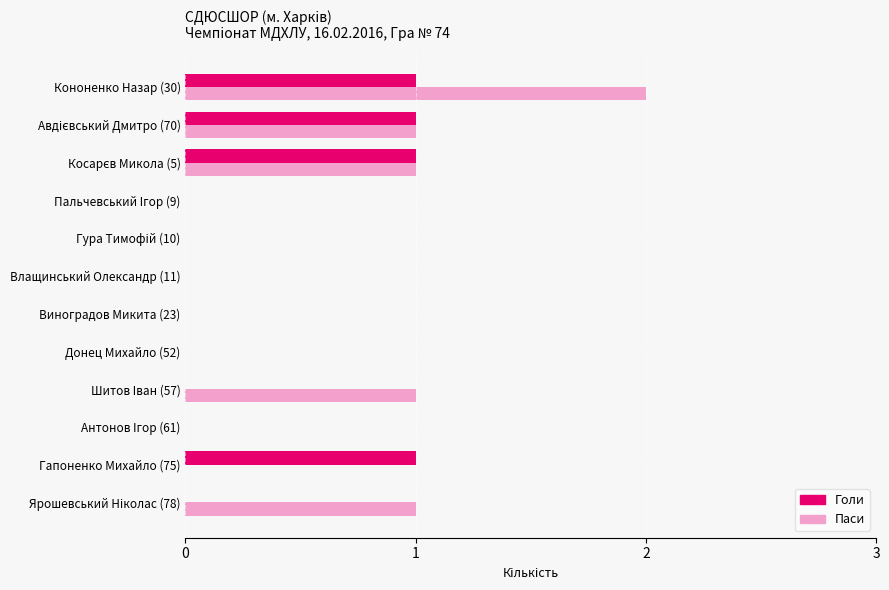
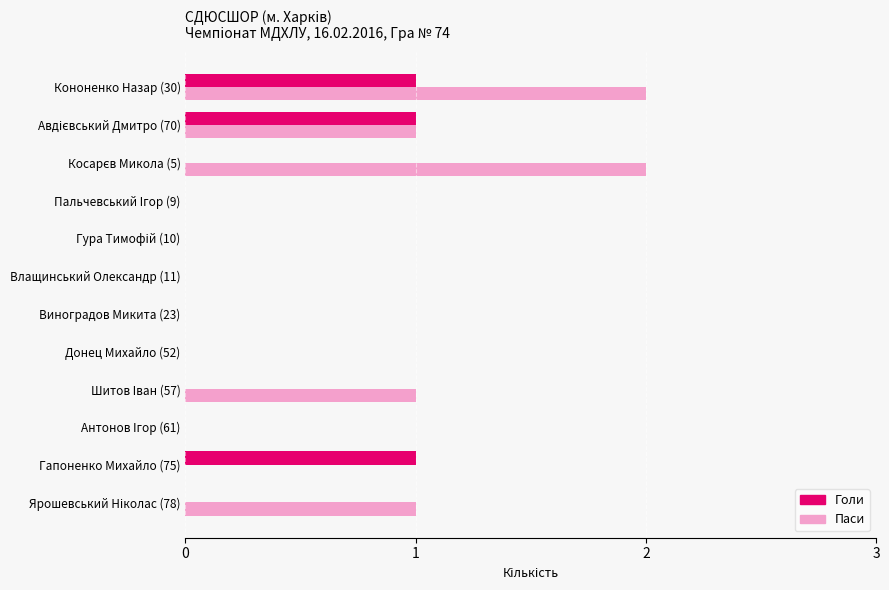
Голи, Косарєв Микола (5): 1 -> 0
Паси, Косарєв Микола (5): 1 -> 2
